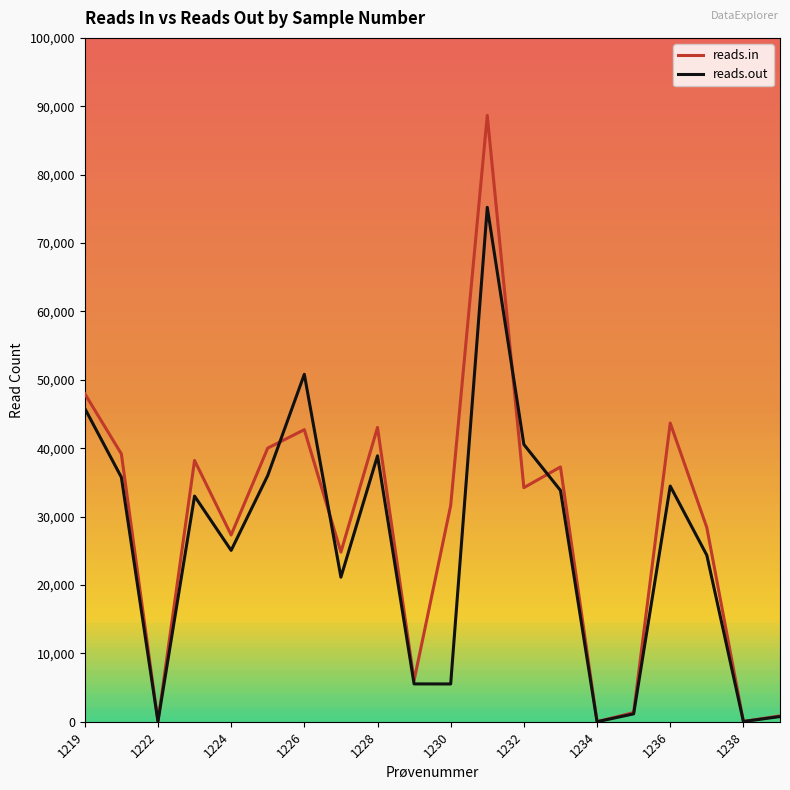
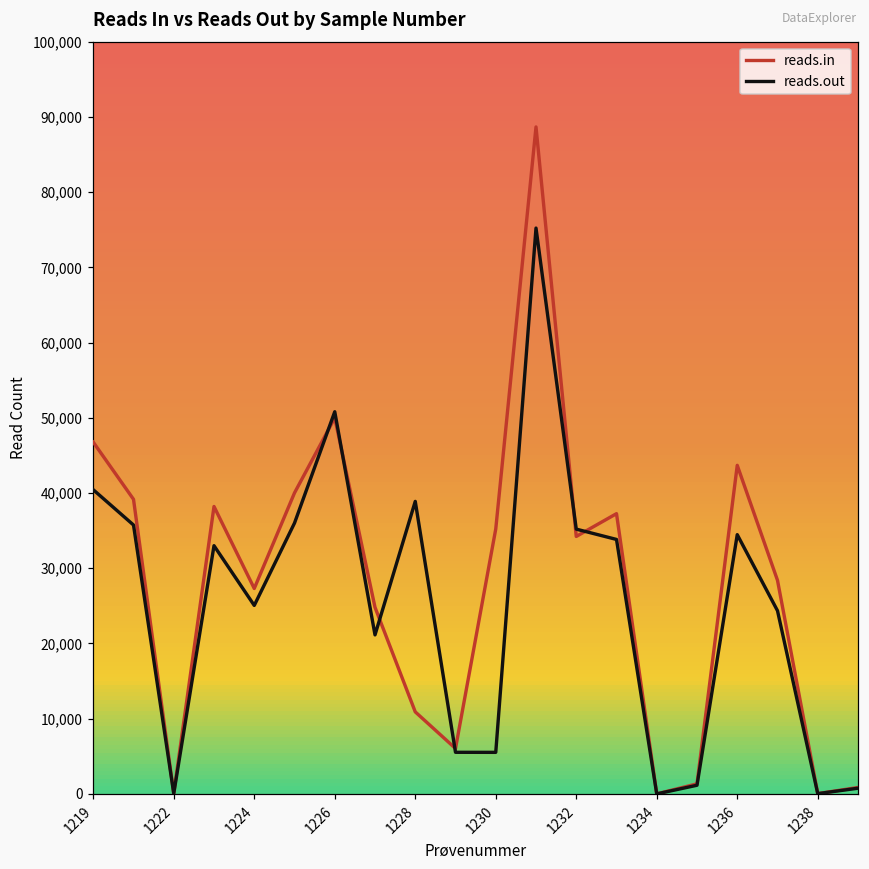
reads.in, 1219: 48,000 -> 47,000
reads.out, 1219: 46,000 -> 40,000
reads.in, 1226: 43,000 -> 50,000
reads.in, 1228: 43,000 -> 11,000
reads.in, 1230: 32,000 -> 35,000
reads.out, 1232: 41,000 -> 35,000
